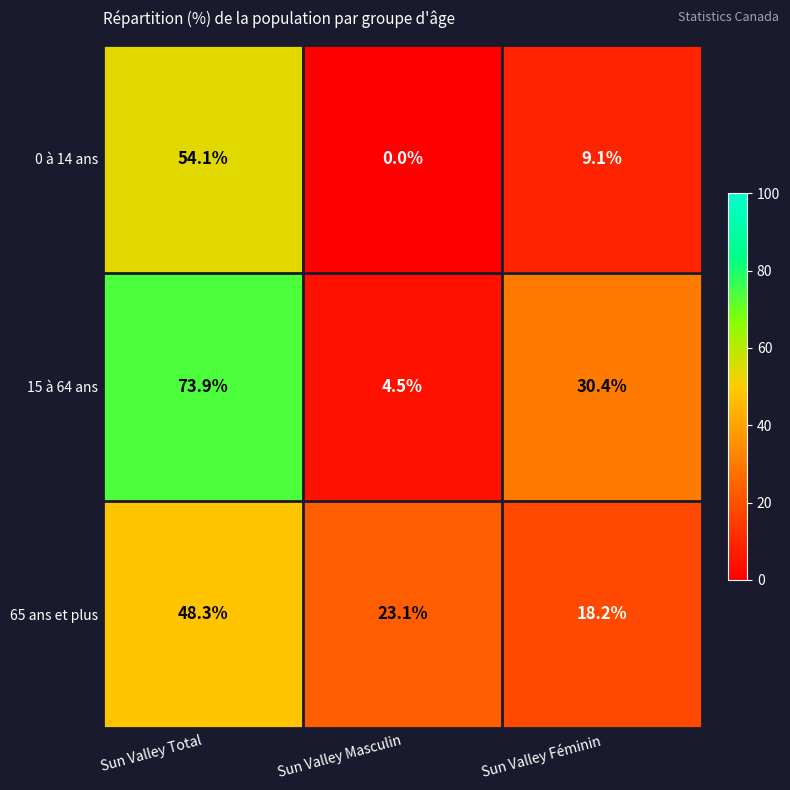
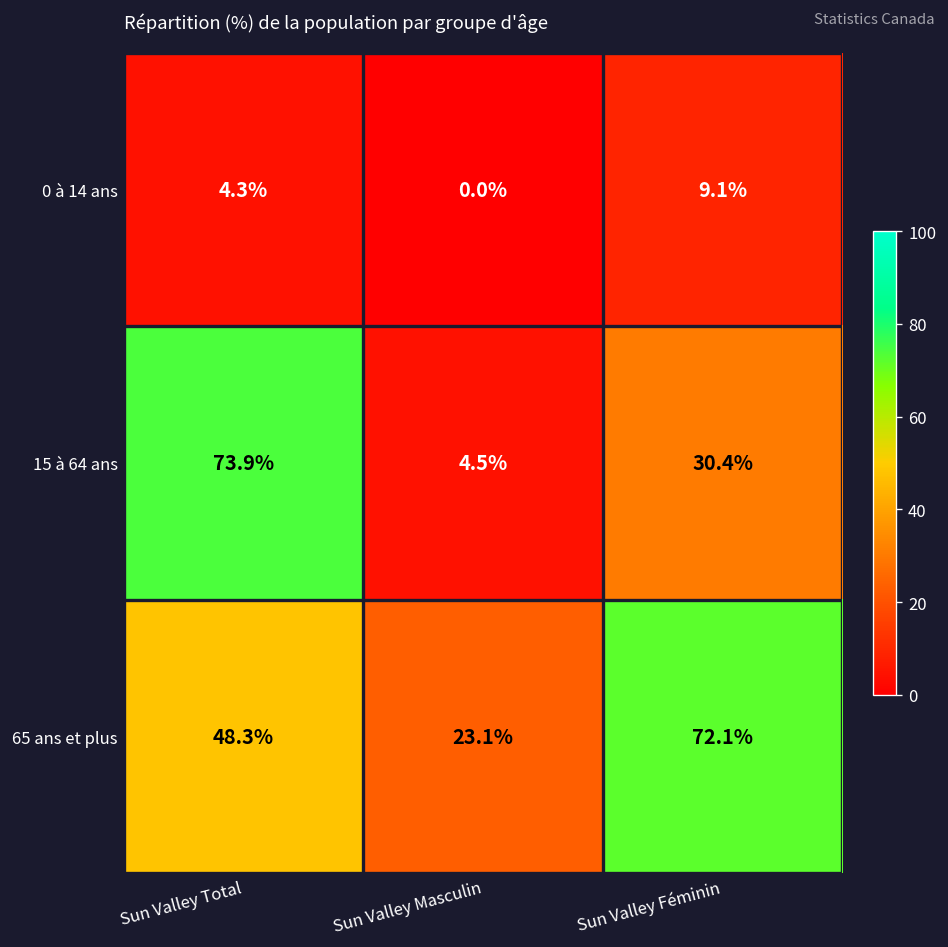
0 à 14 ans, Sun Valley Total: 54.1% -> 4.3%
65 ans et plus, Sun Valley Féminin: 18.2% -> 72.1%
